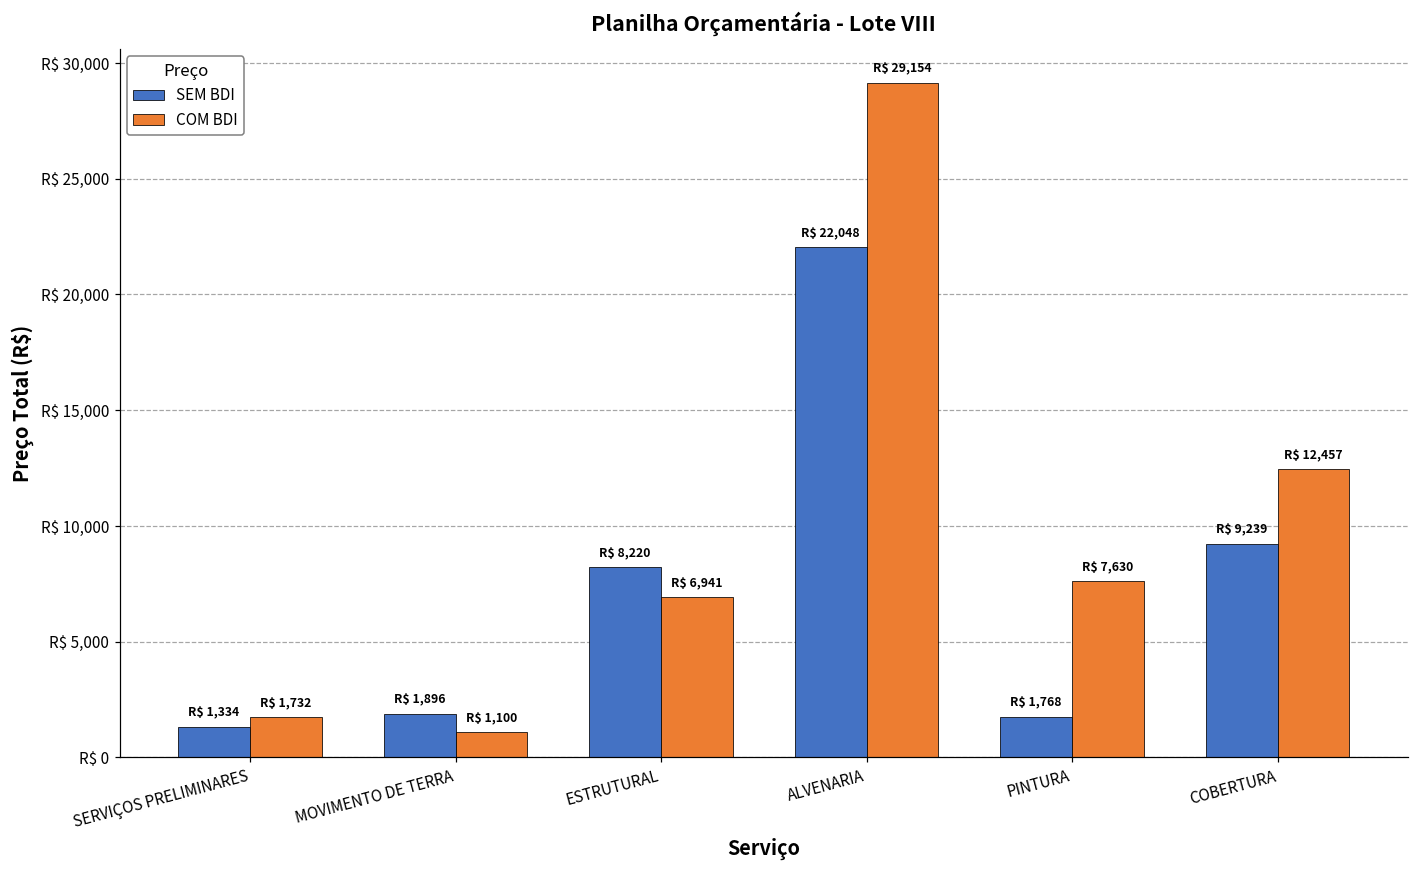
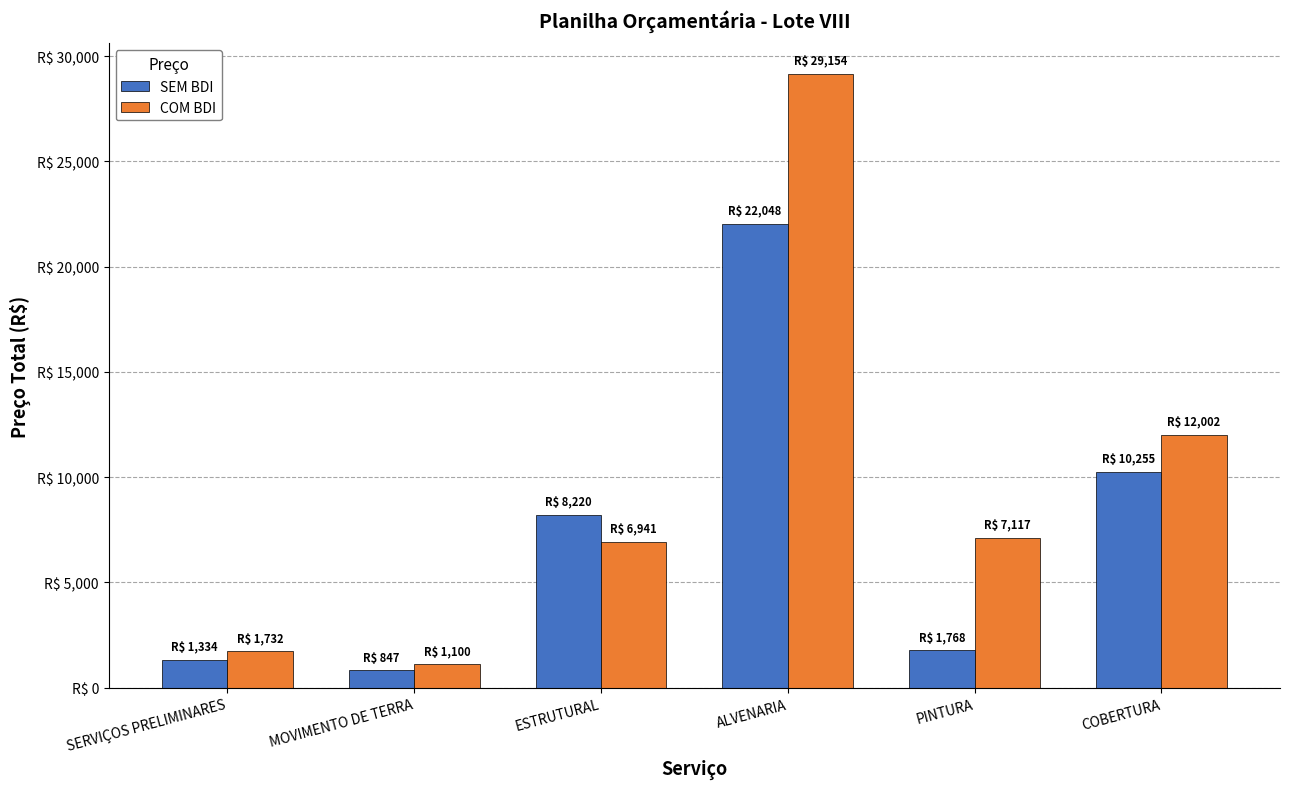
SEM BDI, MOVIMENTO DE TERRA: 1,896 -> 847
COM BDI, PINTURA: 7,630 -> 7,117
SEM BDI, COBERTURA: 9,239 -> 10,255
COM BDI, COBERTURA: 12,457 -> 12,002
